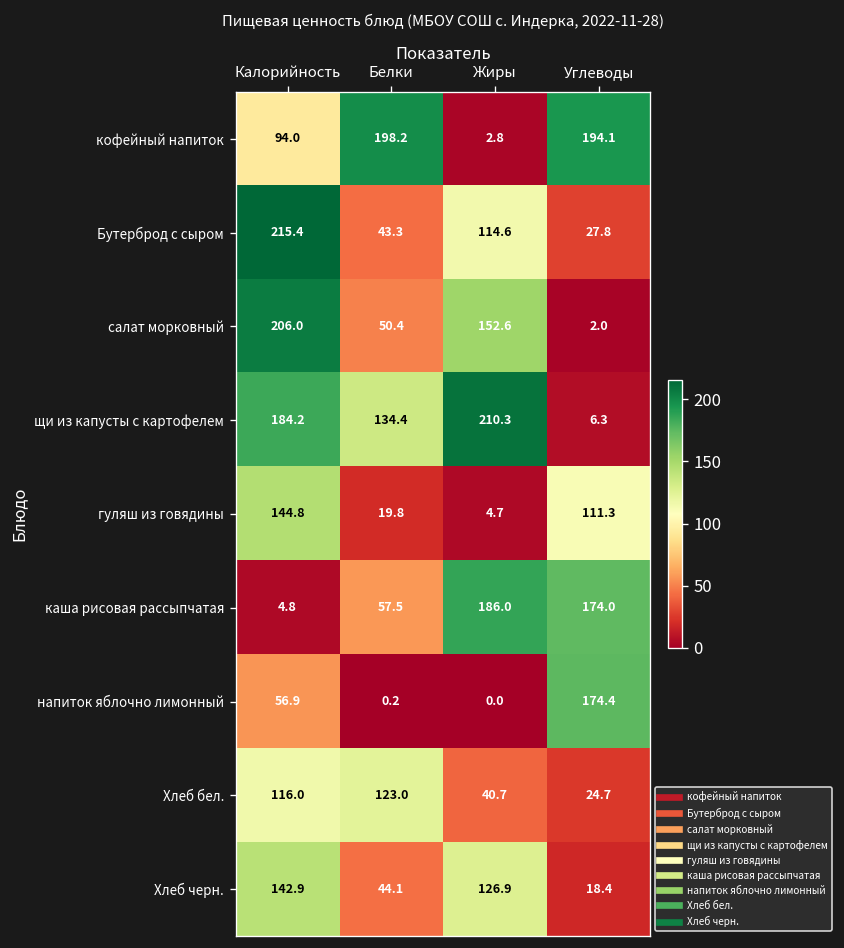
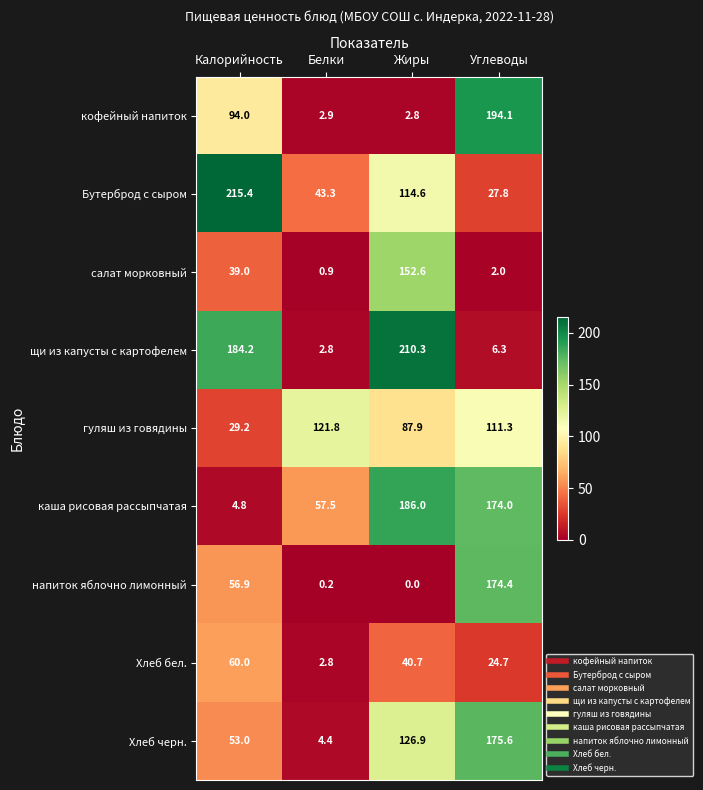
кофейный напиток, Белки: 198.2 -> 2.9
салат морковный, Калорийность: 206.0 -> 39.0
салат морковный, Белки: 50.4 -> 0.9
щи из капусты с картофелем, Белки: 134.4 -> 2.8
гуляш из говядины, Калорийность: 144.8 -> 29.2
гуляш из говядины, Белки: 19.8 -> 121.8
гуляш из говядины, Жиры: 4.7 -> 87.9
Хлеб бел., Калорийность: 116.0 -> 60.0
Хлеб бел., Белки: 123.0 -> 2.8
Хлеб черн., Калорийность: 142.9 -> 53.0
Хлеб черн., Белки: 44.1 -> 4.4
Хлеб черн., Углеводы: 18.4 -> 175.6
